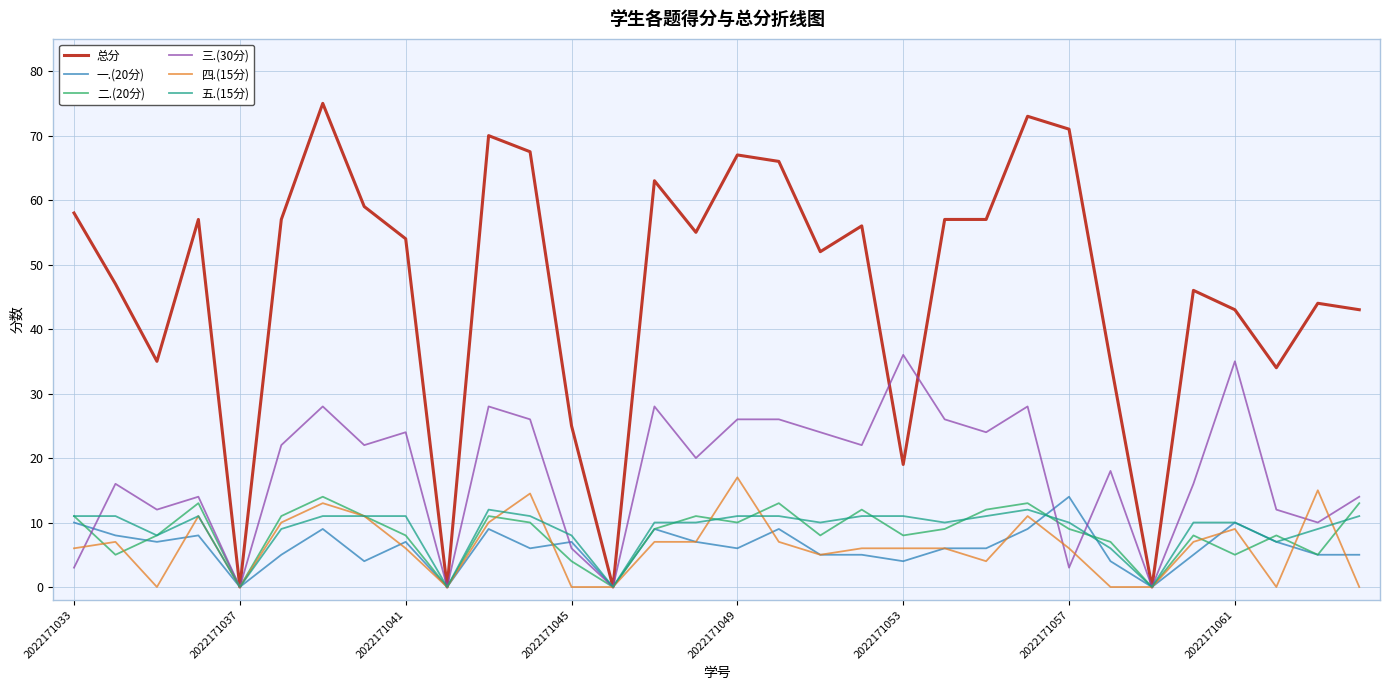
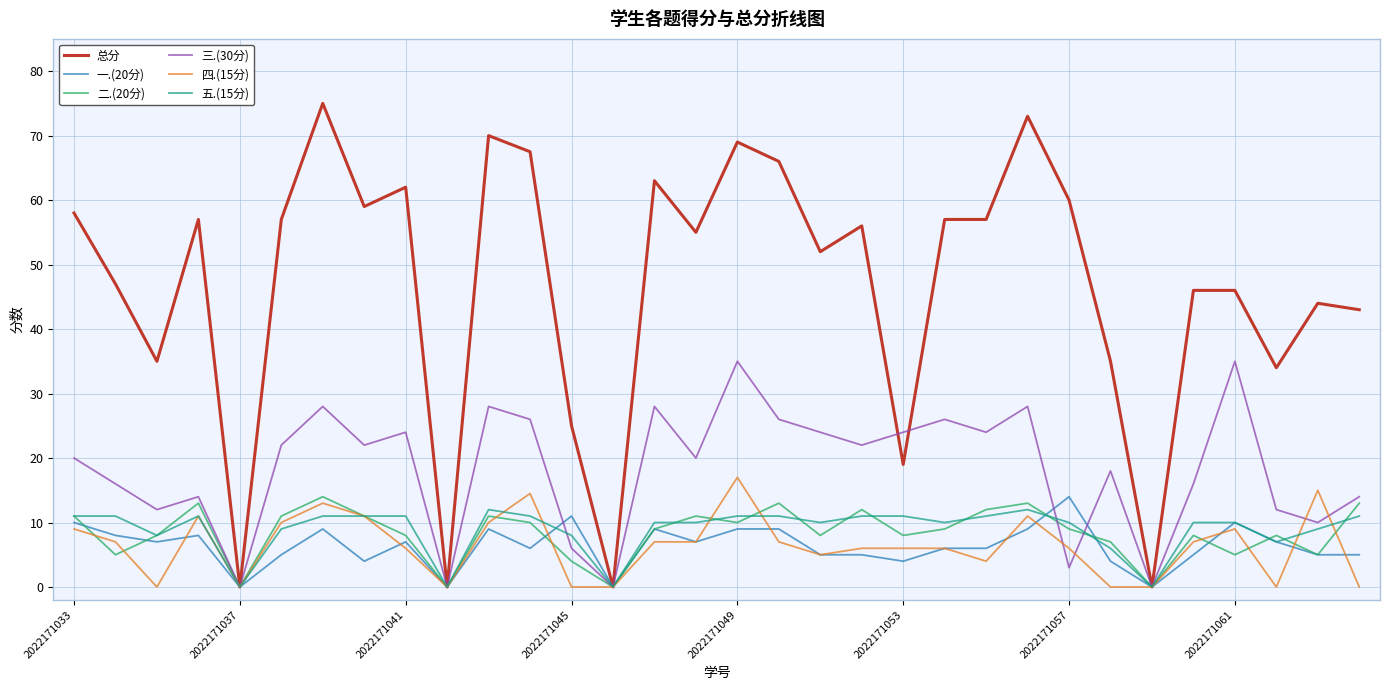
三.(30分), 2022171033: 3 -> 20
四.(15分), 2022171033: 6 -> 9
总分, 2022171041: 54 -> 62
一.(20分), 2022171045: 7 -> 11
总分, 2022171049: 67 -> 69
一.(20分), 2022171049: 6 -> 9
三.(30分), 2022171049: 26 -> 35
三.(30分), 2022171053: 36 -> 24
总分, 2022171057: 71 -> 60
总分, 2022171061: 43 -> 46
